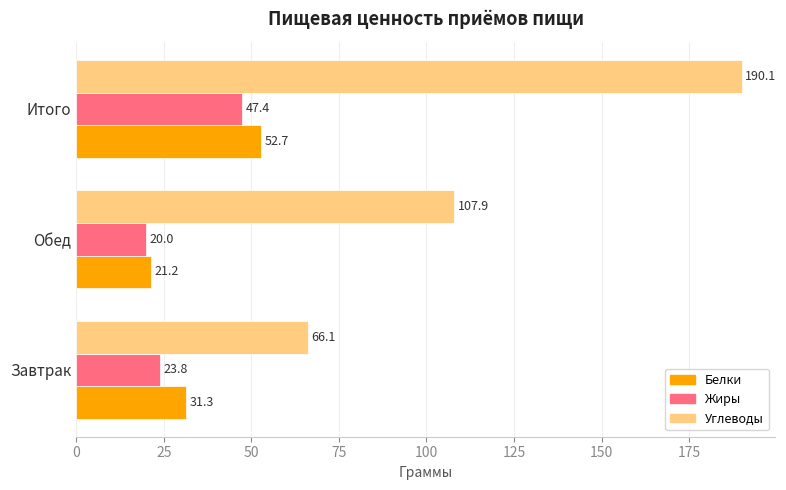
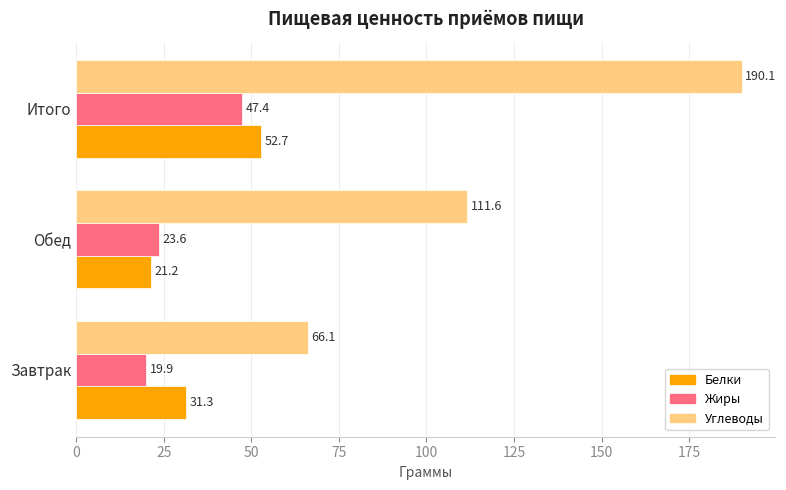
Углеводы, Обед: 107.9 -> 111.6
Жиры, Обед: 20.0 -> 23.6
Жиры, Завтрак: 23.8 -> 19.9
